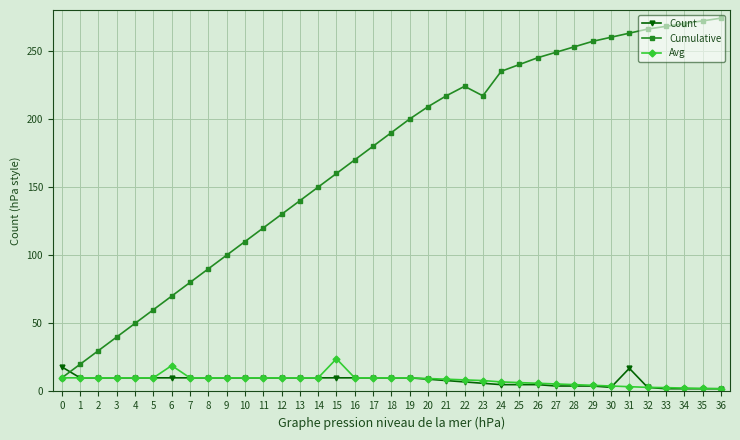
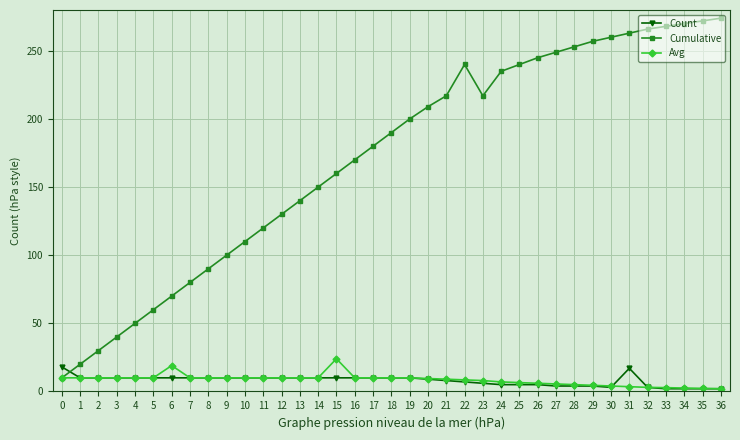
Cumulative, 22: 224 -> 240
